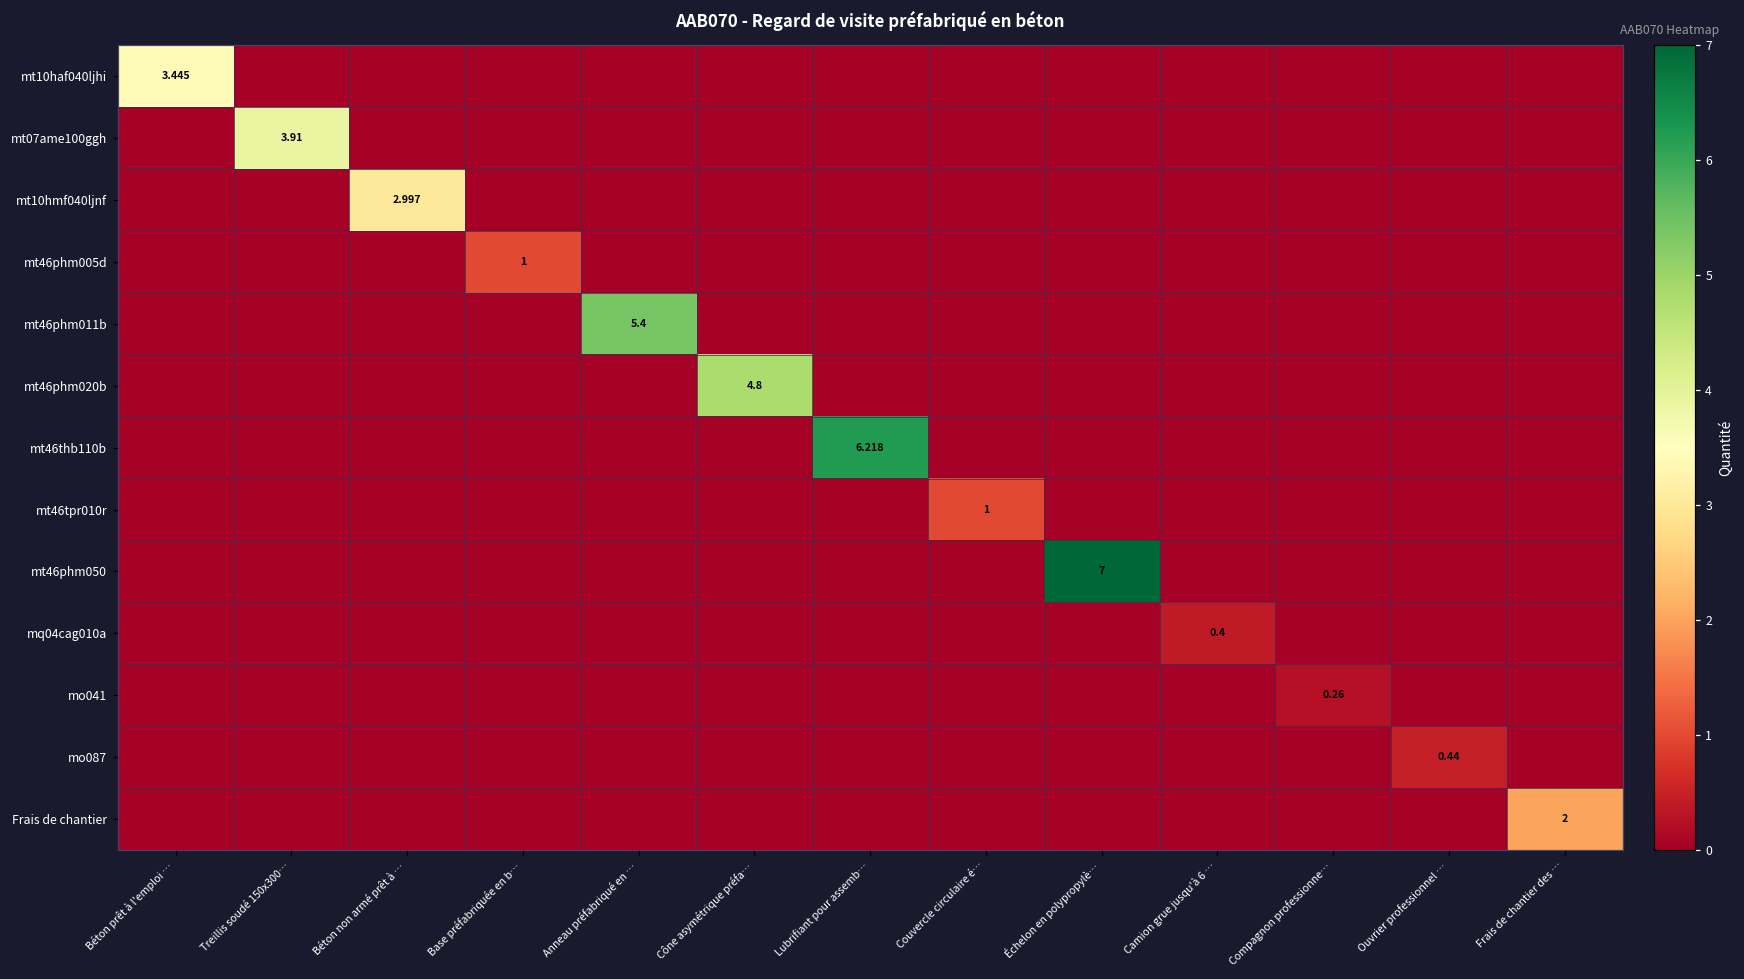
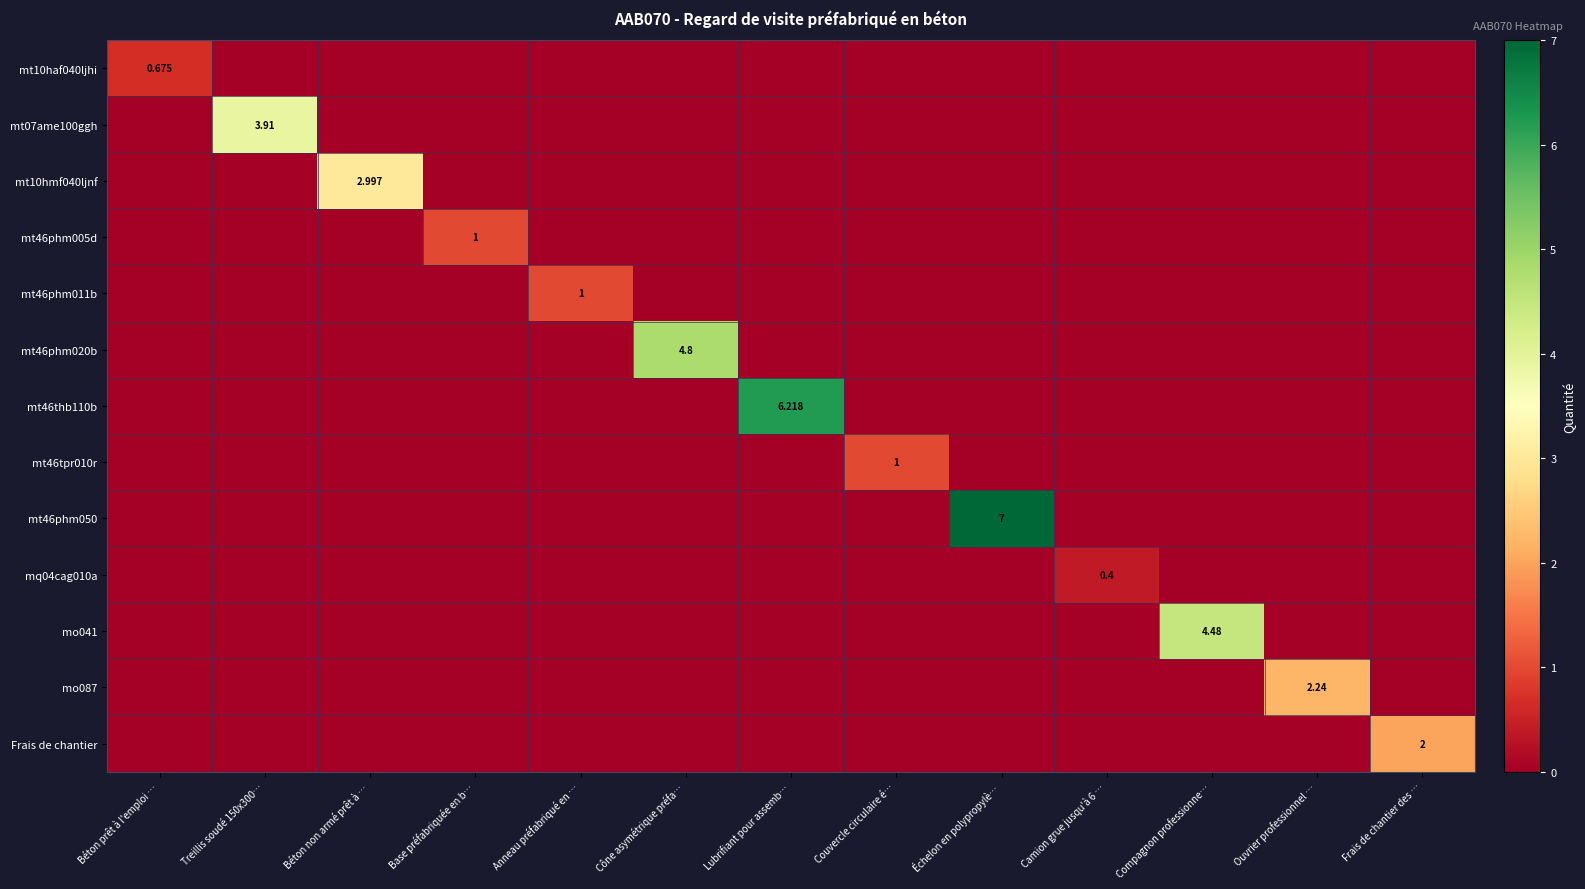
mt10haf040ljhi, Béton prêt à l'emploi …: 3.445 -> 0.675
mt46phm011b, Anneau préfabriqué en …: 5.4 -> 1
mo041, Compagnon professionne…: 0.26 -> 4.48
mo087, Ouvrier professionnel …: 0.44 -> 2.24
